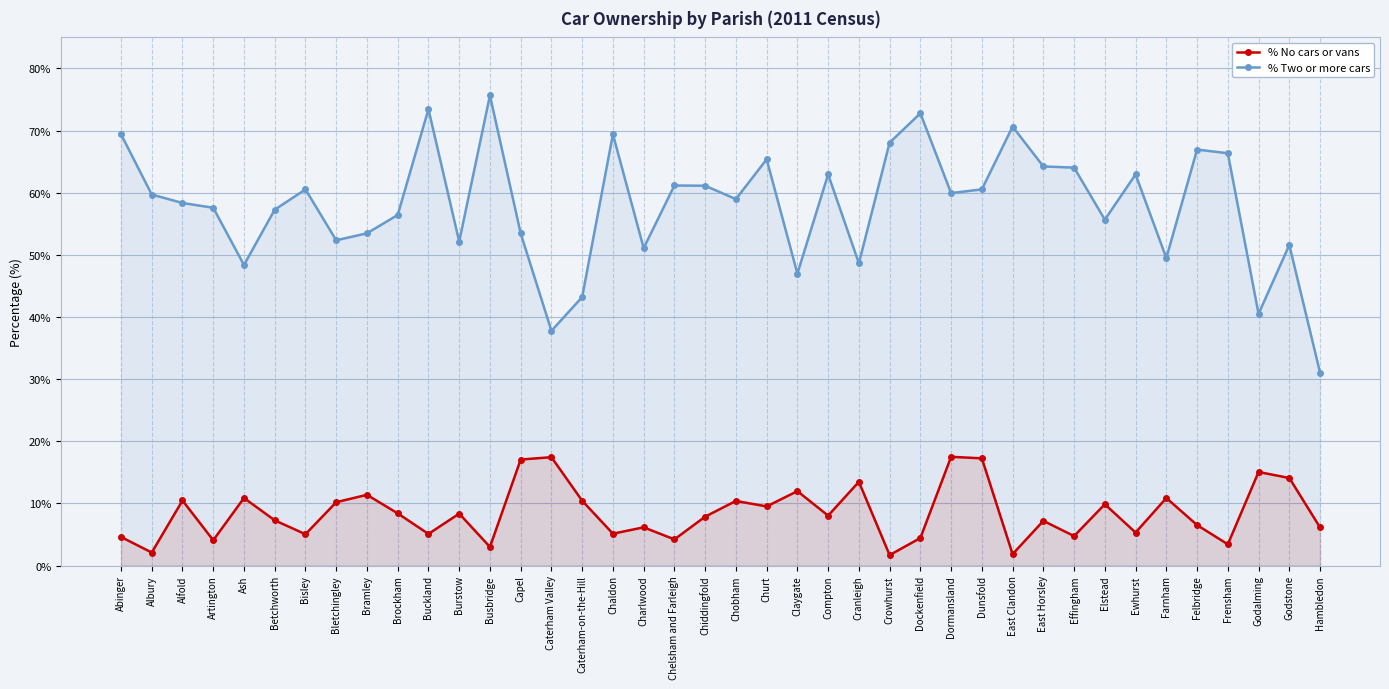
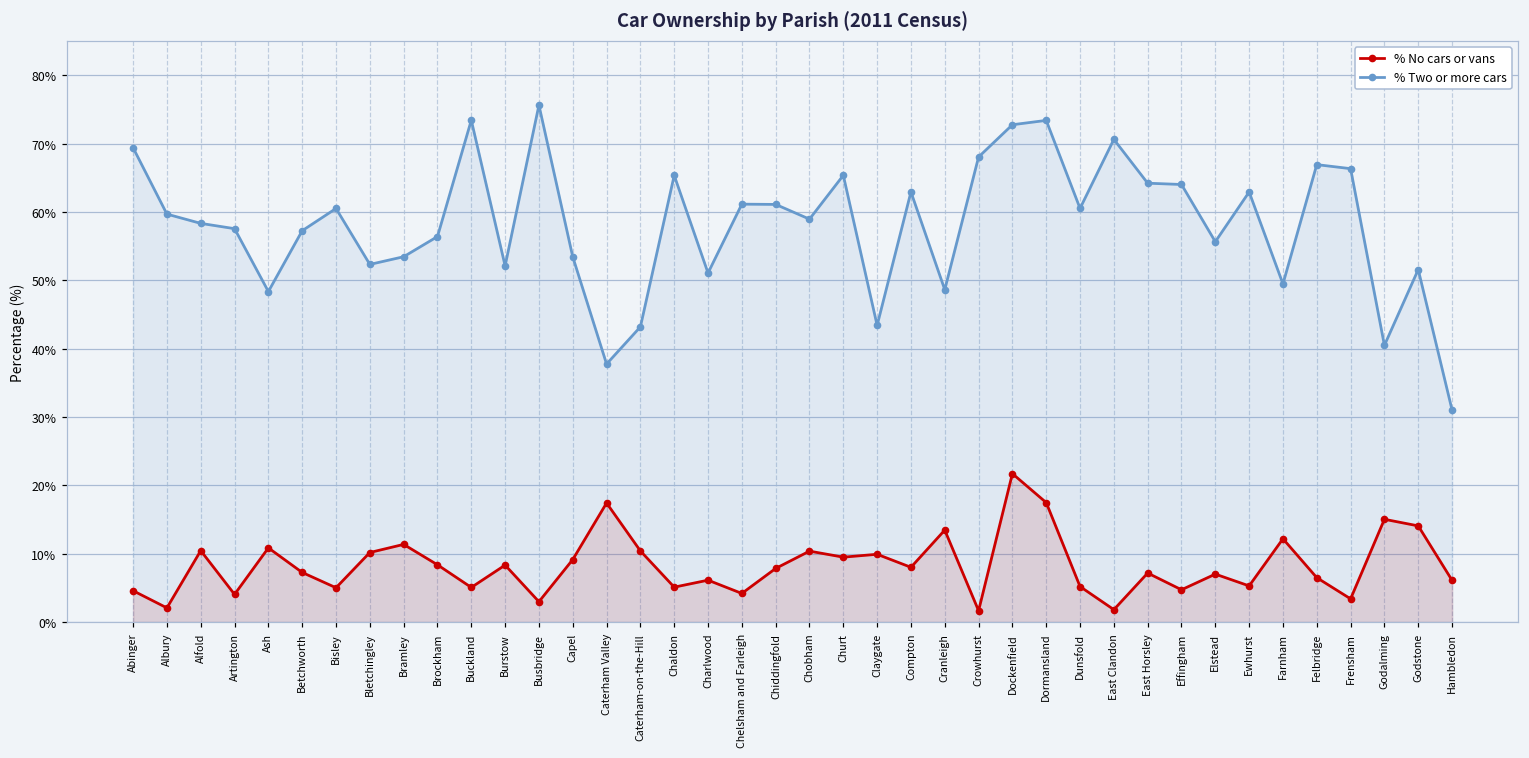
% No cars or vans, Capel: 17% -> 9%
% Two or more cars, Chaldon: 69% -> 65%
% No cars or vans, Claygate: 12% -> 10%
% Two or more cars, Claygate: 47% -> 43%
% No cars or vans, Dockenfield: 4% -> 22%
% Two or more cars, Dormansland: 60% -> 73%
% No cars or vans, Dunsfold: 17% -> 5%
% No cars or vans, Elstead: 10% -> 7%
% No cars or vans, Farnham: 11% -> 12%
